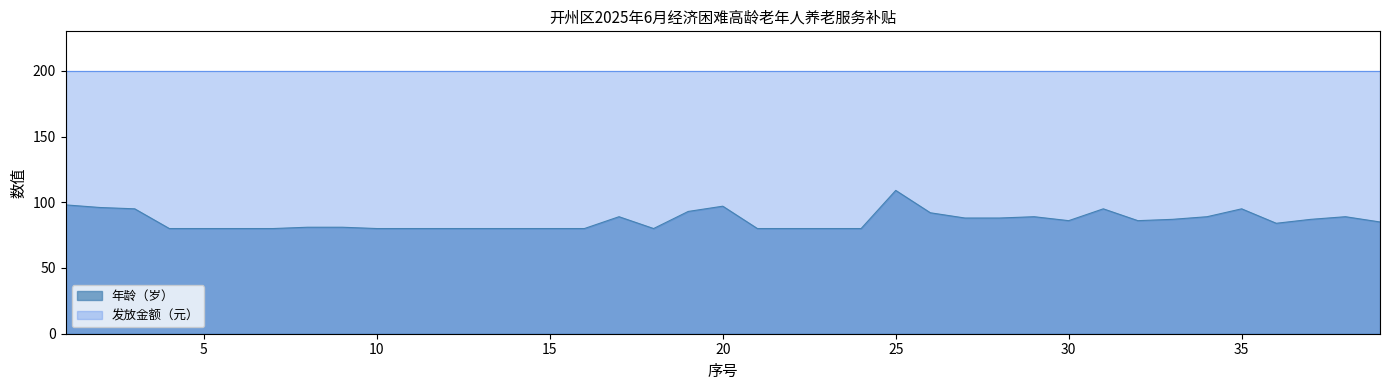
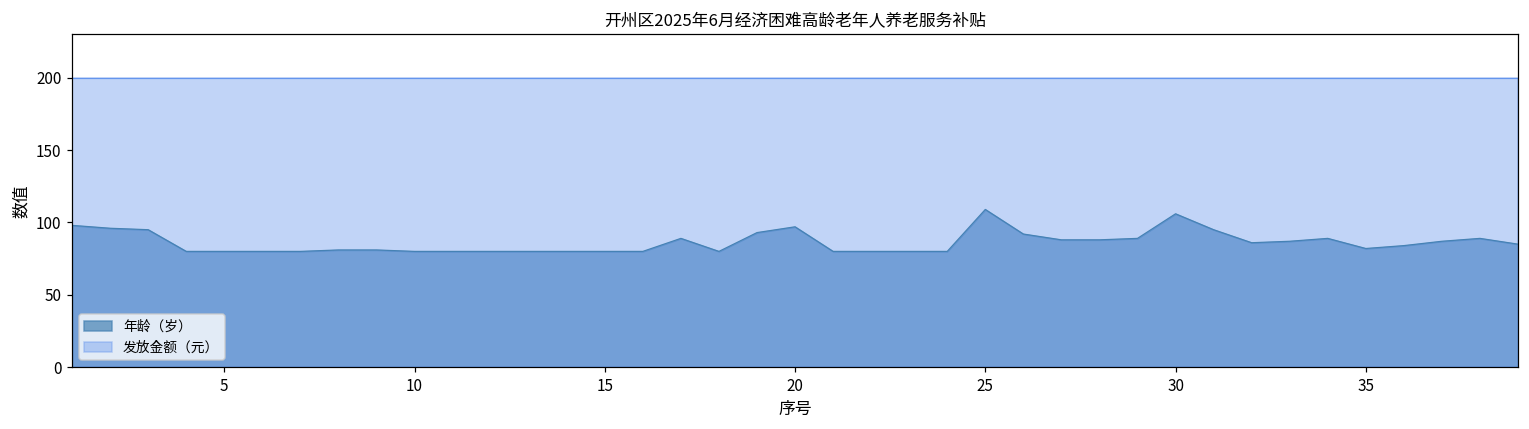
年龄（岁）, 30: 86 -> 106
年龄（岁）, 35: 95 -> 82
